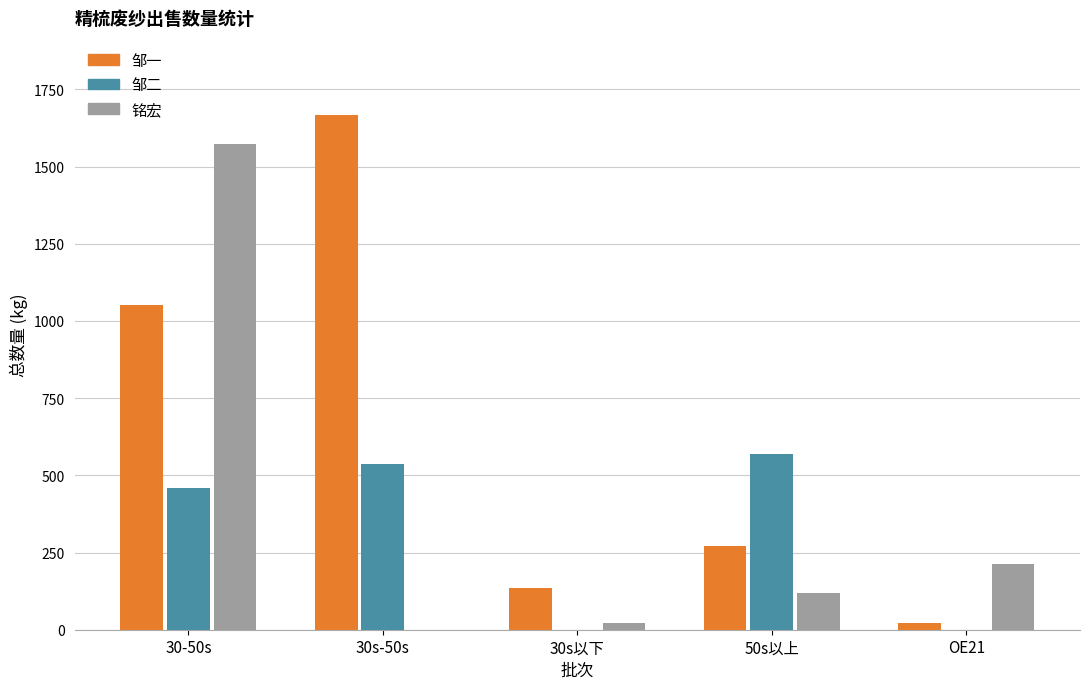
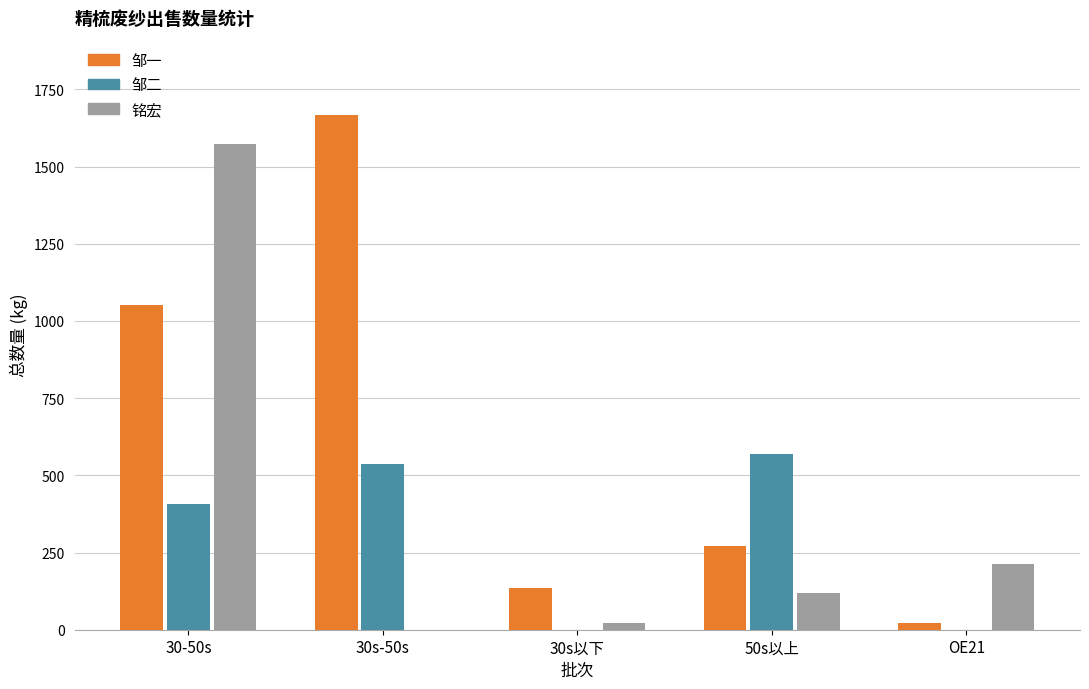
邹二, 30-50s: 460 -> 410
